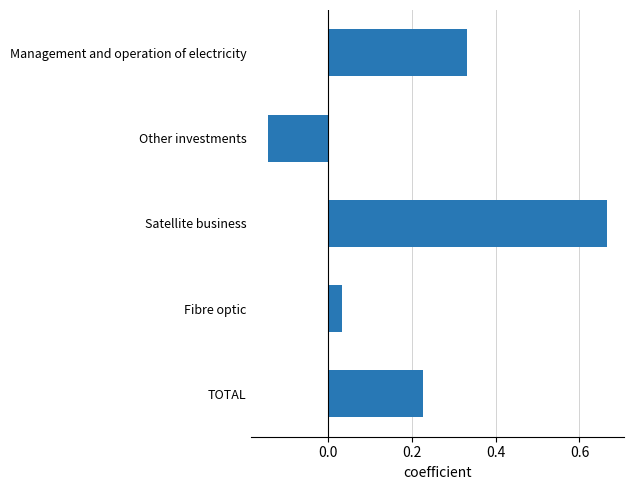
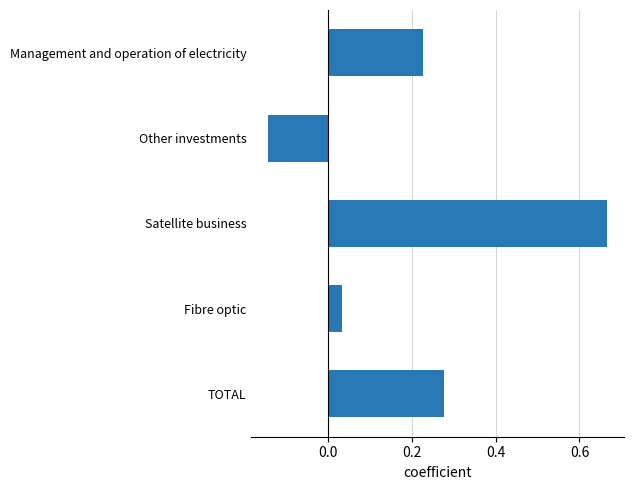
Management and operation of electricity: 0.33 -> 0.23
TOTAL: 0.23 -> 0.28
